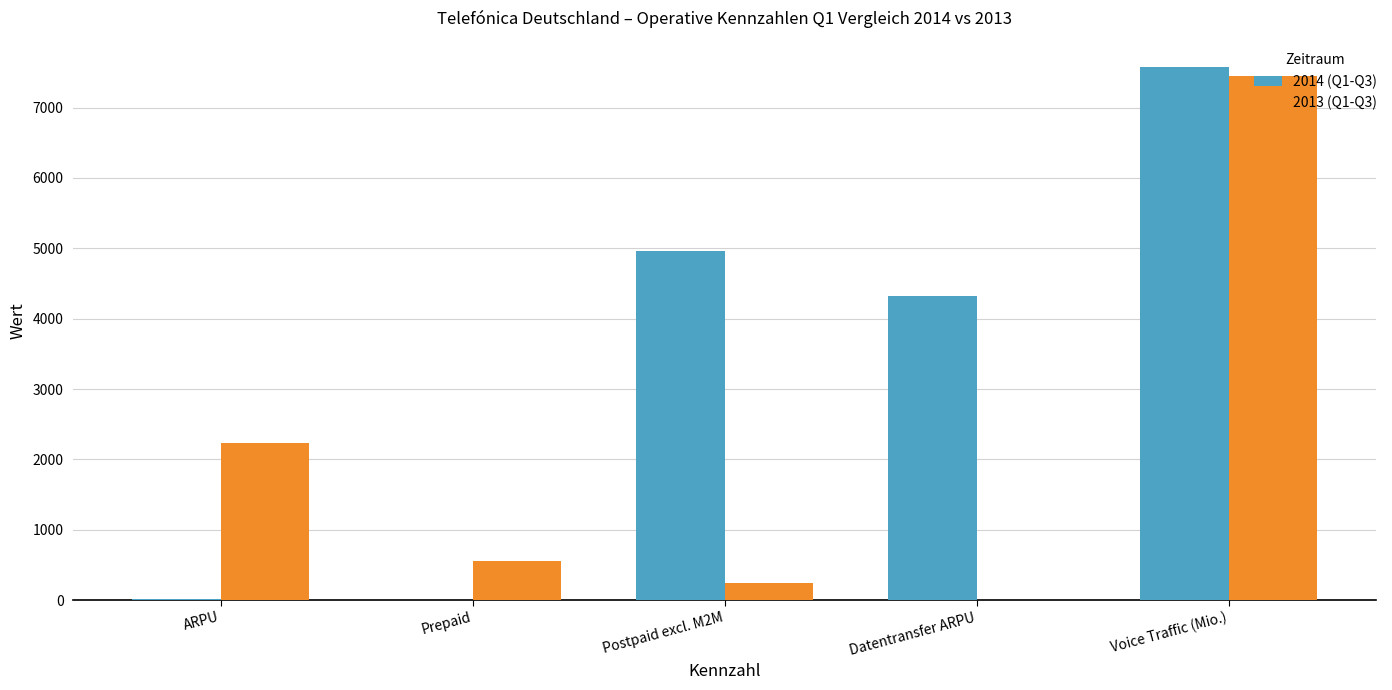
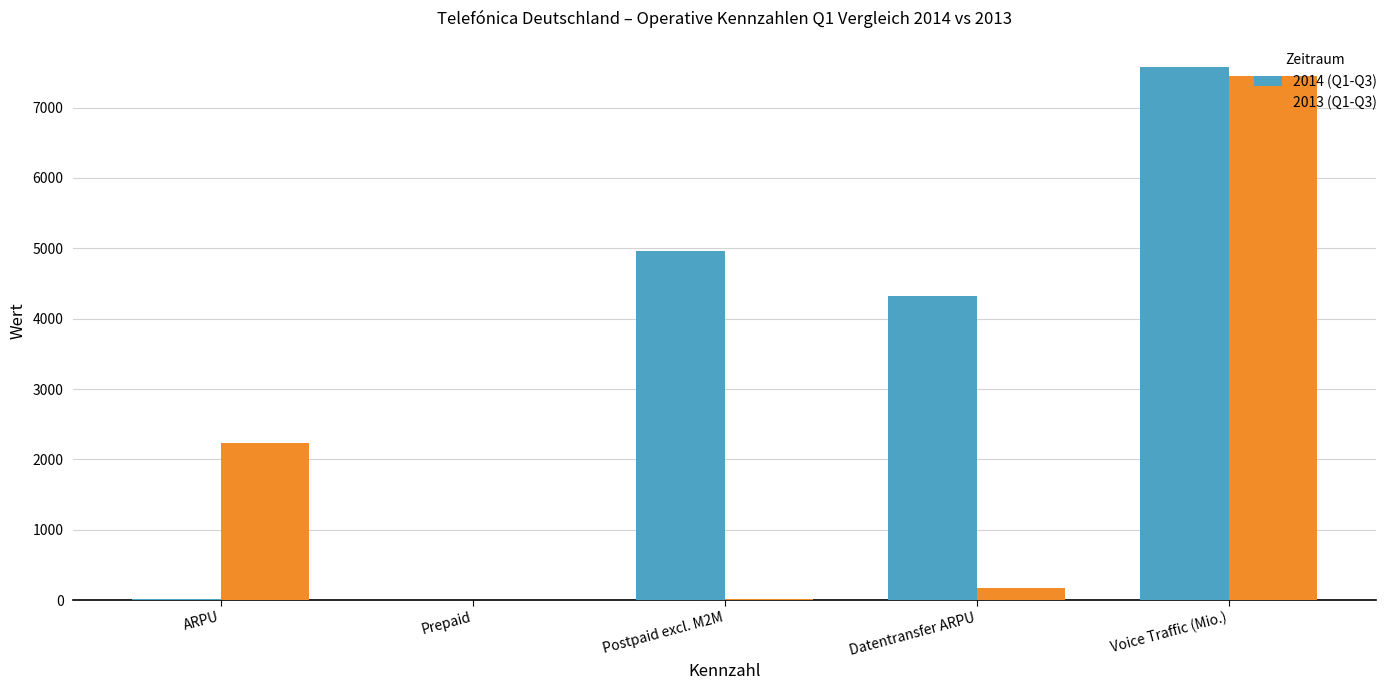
2013 (Q1-Q3), Prepaid: 600 -> 0
2013 (Q1-Q3), Postpaid excl. M2M: 200 -> 0
2013 (Q1-Q3), Datentransfer ARPU: 0 -> 200
